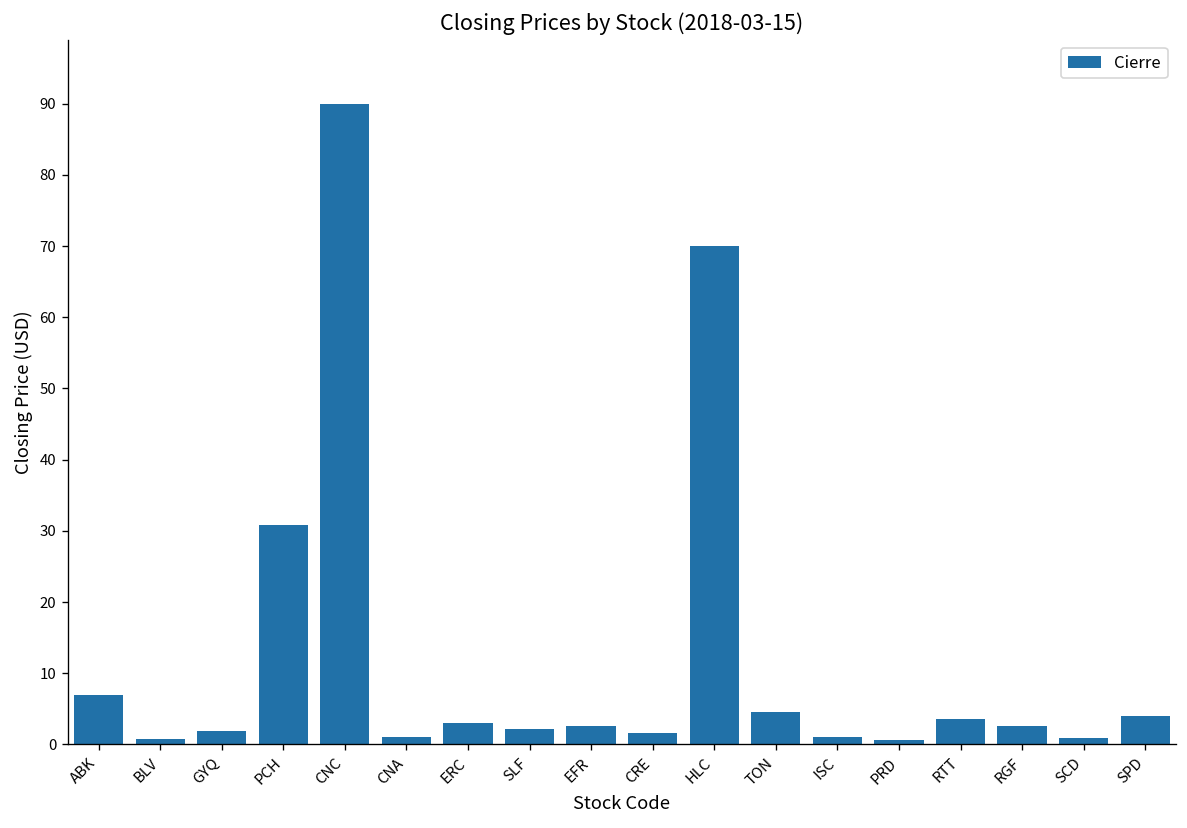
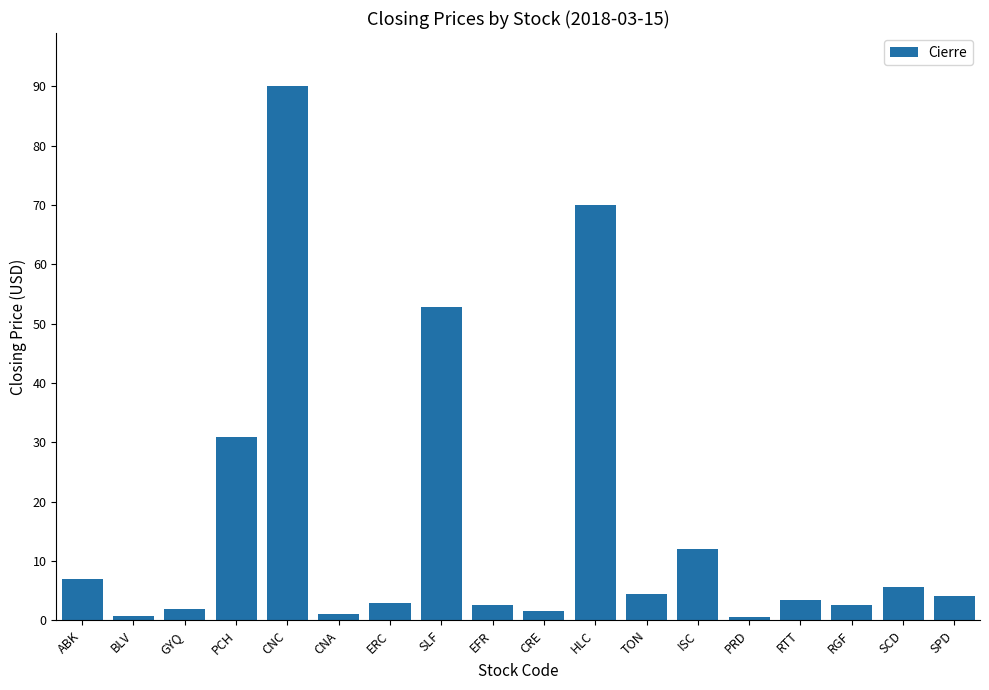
SLF: 2 -> 53
ISC: 1 -> 12
SCD: 1 -> 6
